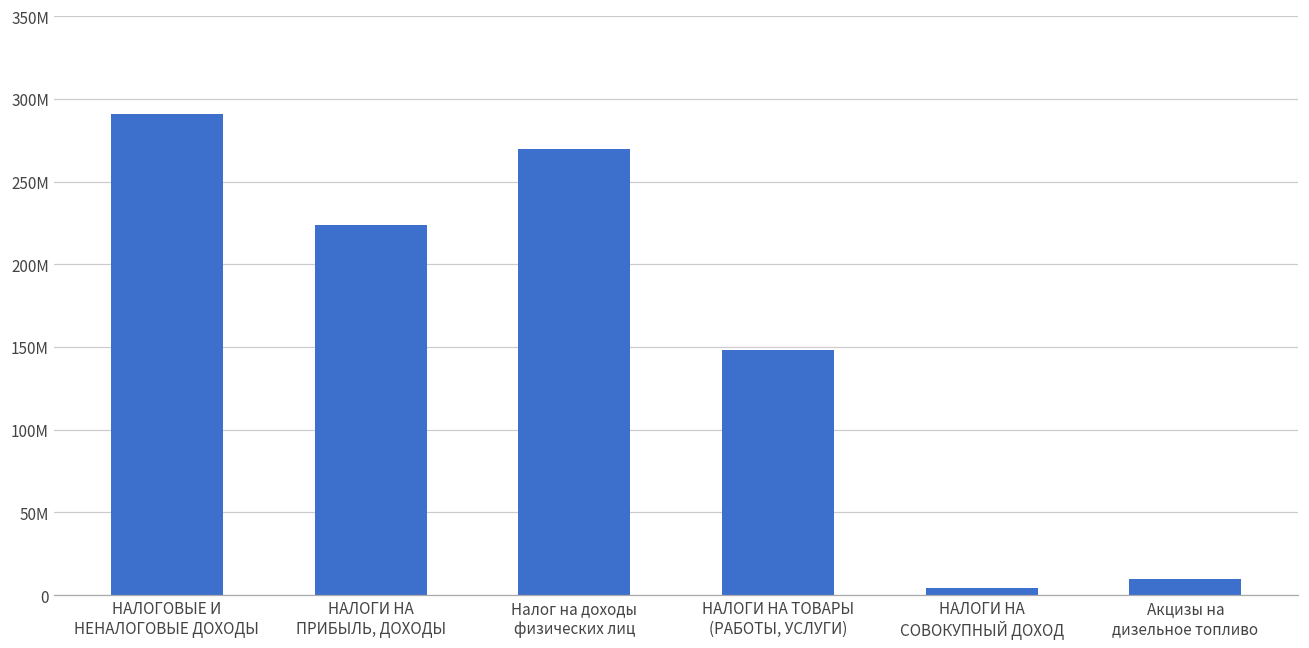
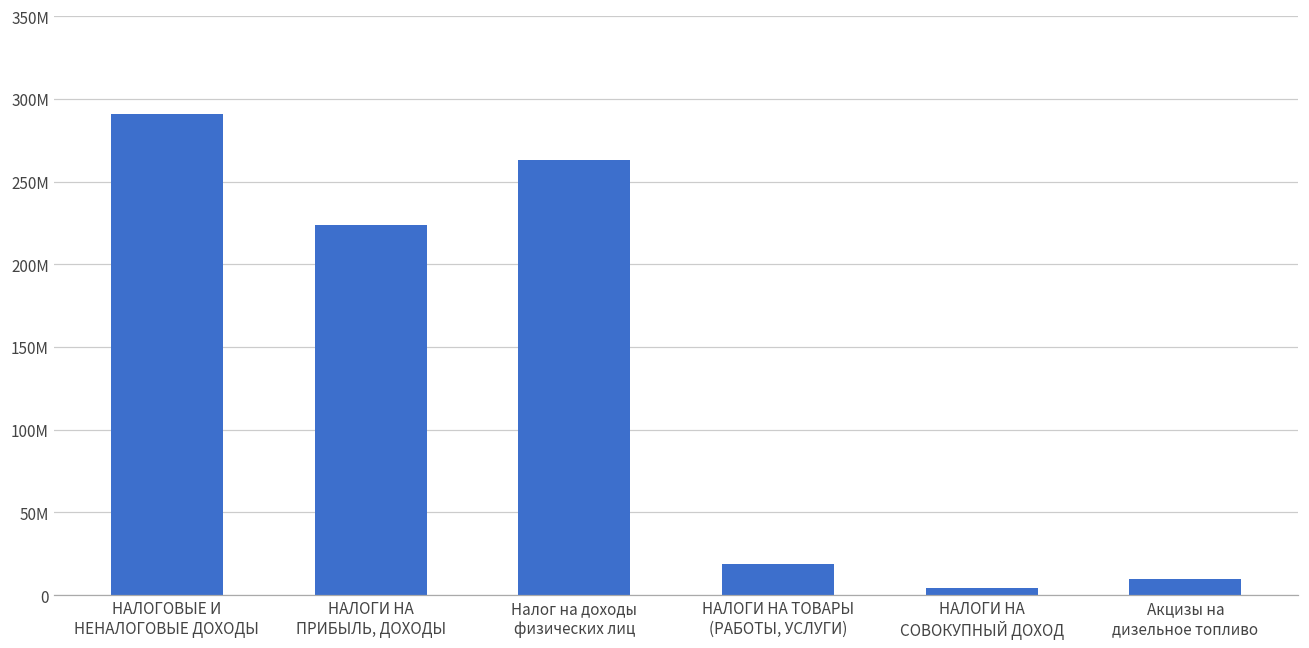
Налог на доходы физических лиц: 270000000 -> 263000000
НАЛОГИ НА ТОВАРЫ (РАБОТЫ, УСЛУГИ): 148000000 -> 19000000
